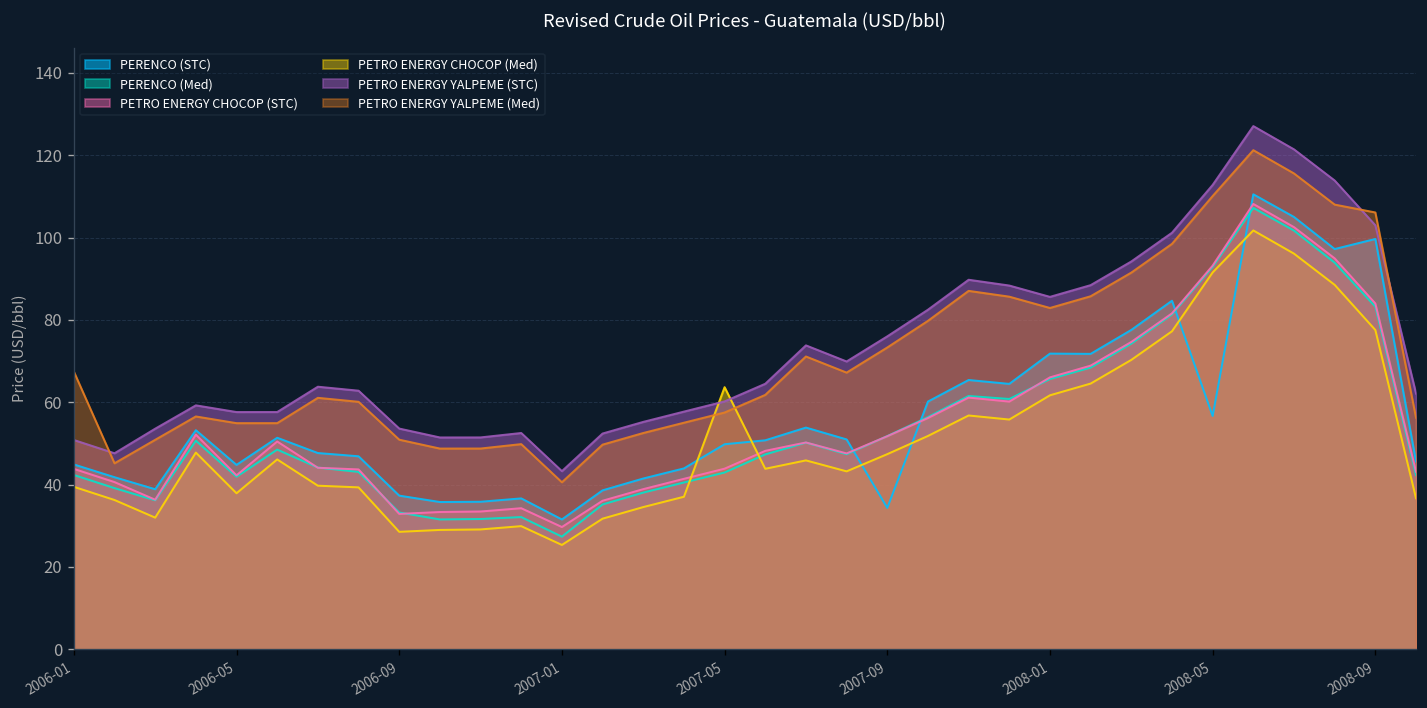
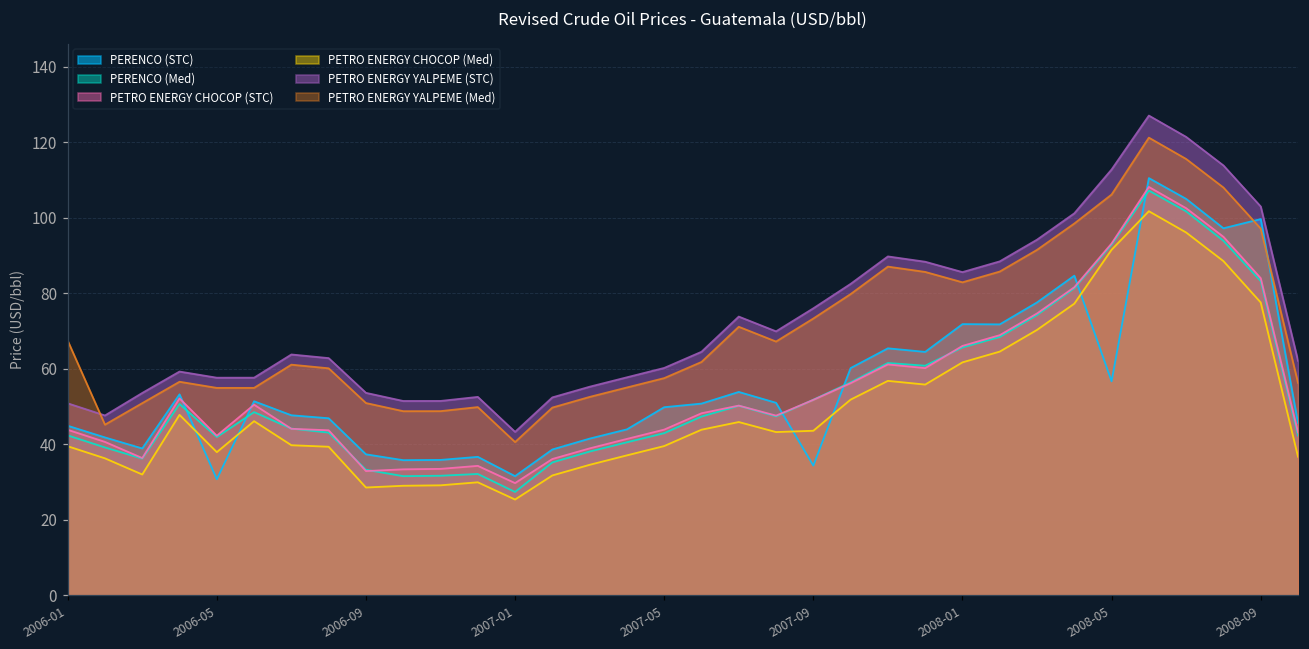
PERENCO (STC), 2006-05: 45 -> 31
PETRO ENERGY CHOCOP (Med), 2007-05: 64 -> 40
PETRO ENERGY CHOCOP (Med), 2007-09: 47 -> 44
PETRO ENERGY YALPEME (Med), 2008-05: 110 -> 106
PETRO ENERGY YALPEME (Med), 2008-09: 106 -> 97
